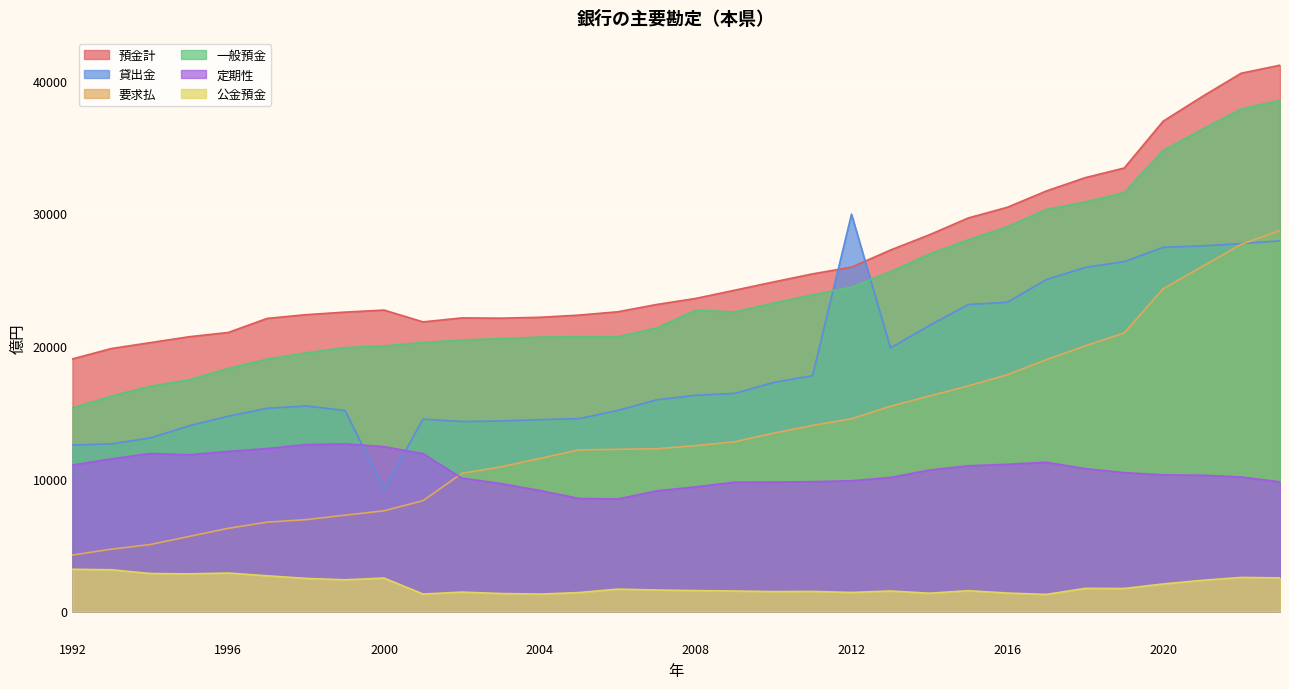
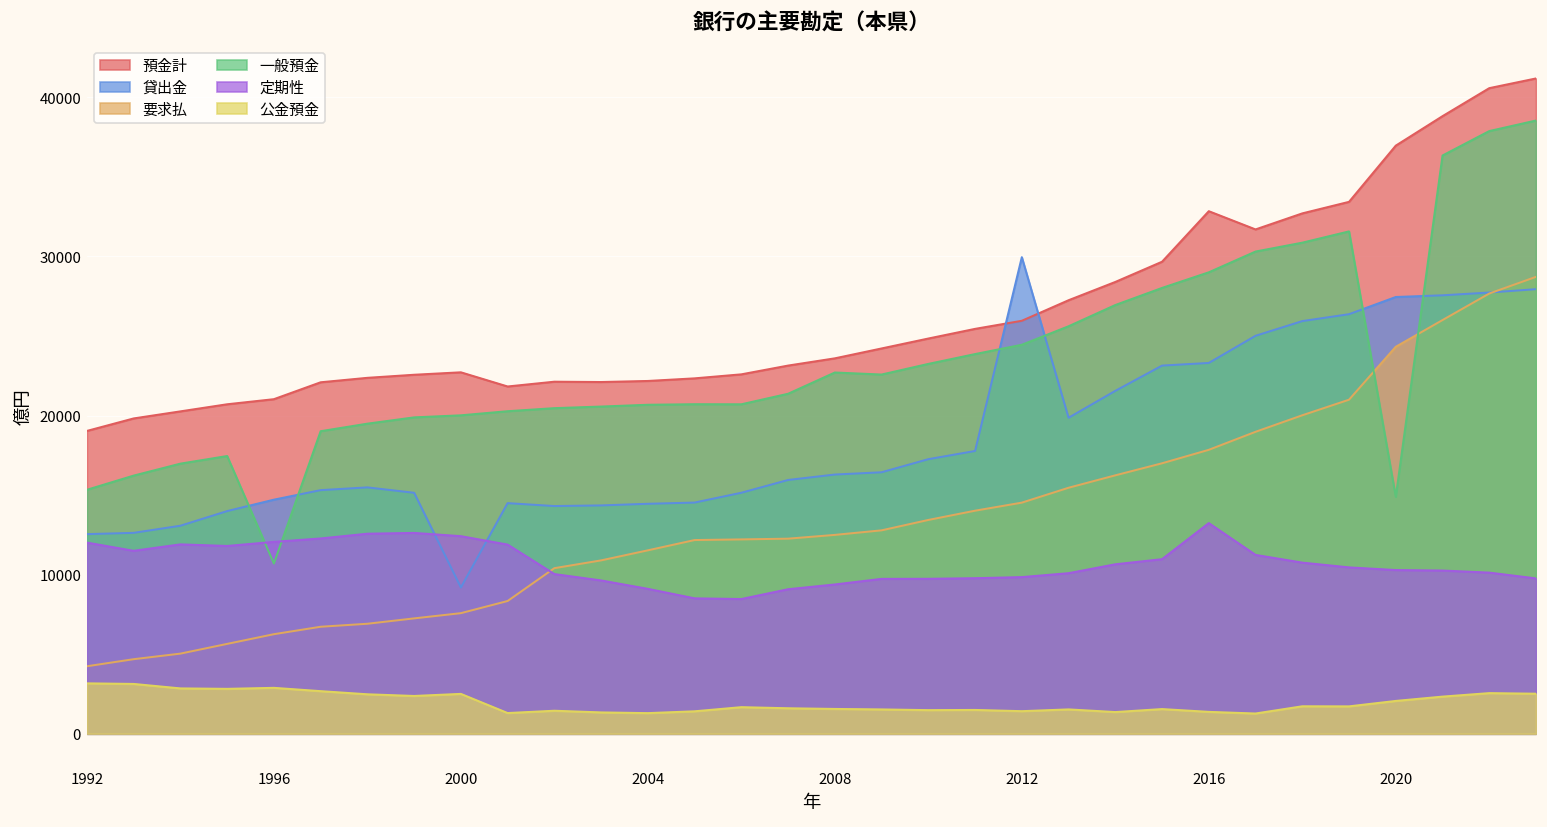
定期性, 1992: 11000 -> 12000
一般預金, 1996: 18300 -> 10700
預金計, 2016: 30500 -> 32800
定期性, 2016: 11100 -> 13200
一般預金, 2020: 34800 -> 14900
